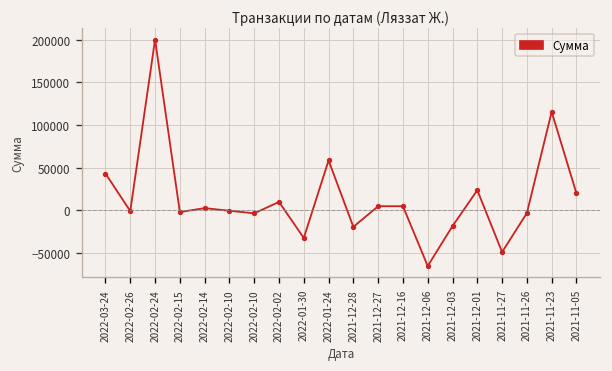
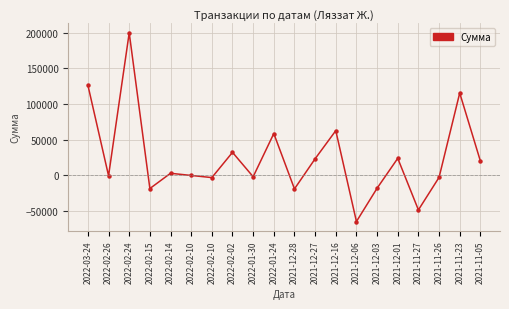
2022-03-24: 40000 -> 130000
2022-02-15: 0 -> -20000
2022-02-02: 10000 -> 30000
2022-01-30: -30000 -> 0
2021-12-27: 10000 -> 20000
2021-12-16: 10000 -> 60000
